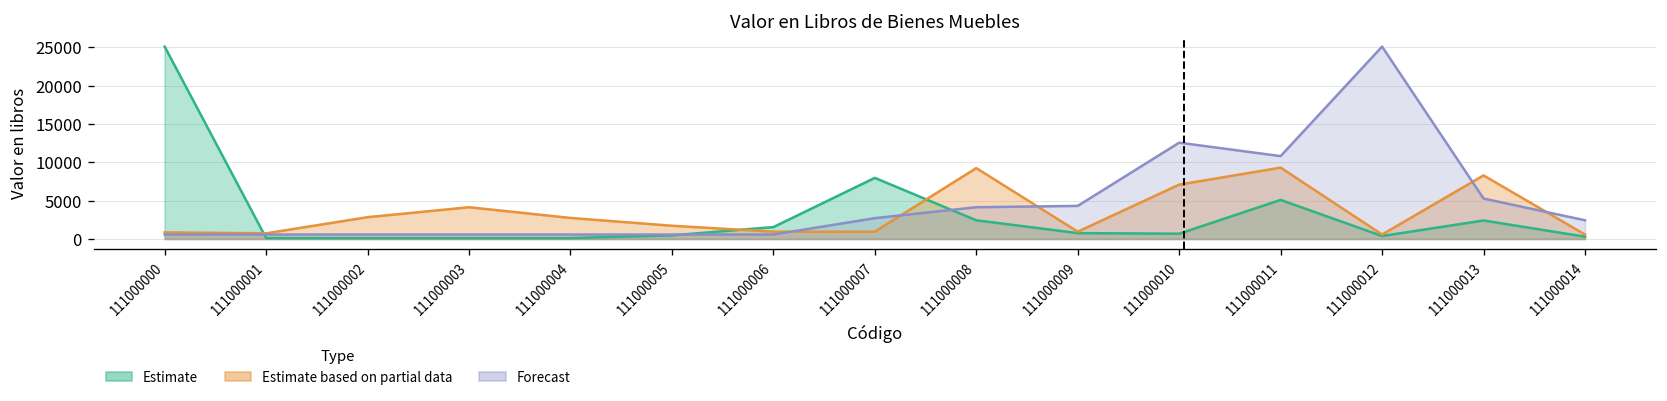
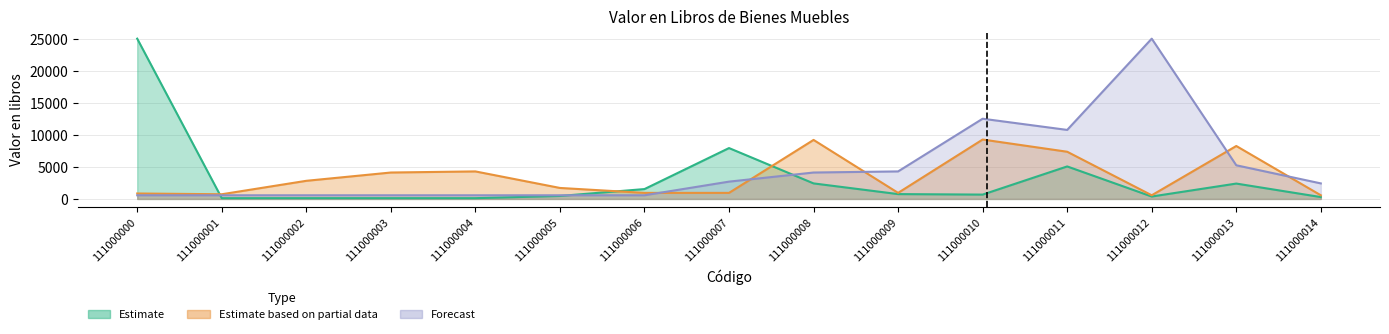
Estimate based on partial data, 111000004: 3000 -> 4000
Estimate based on partial data, 111000010: 7000 -> 9000
Estimate based on partial data, 111000011: 9000 -> 7000
